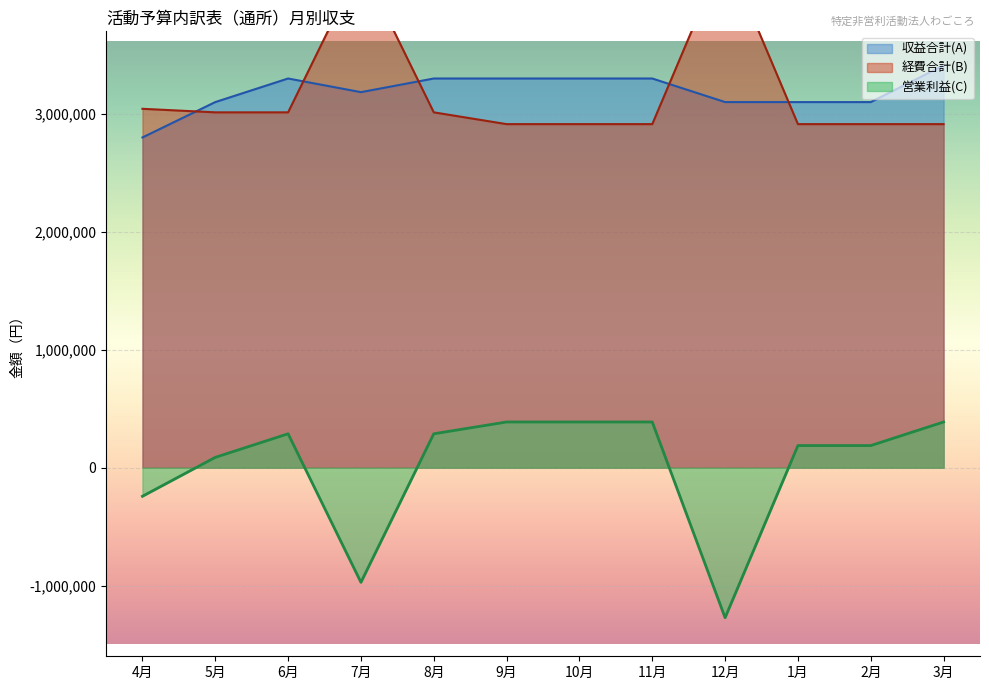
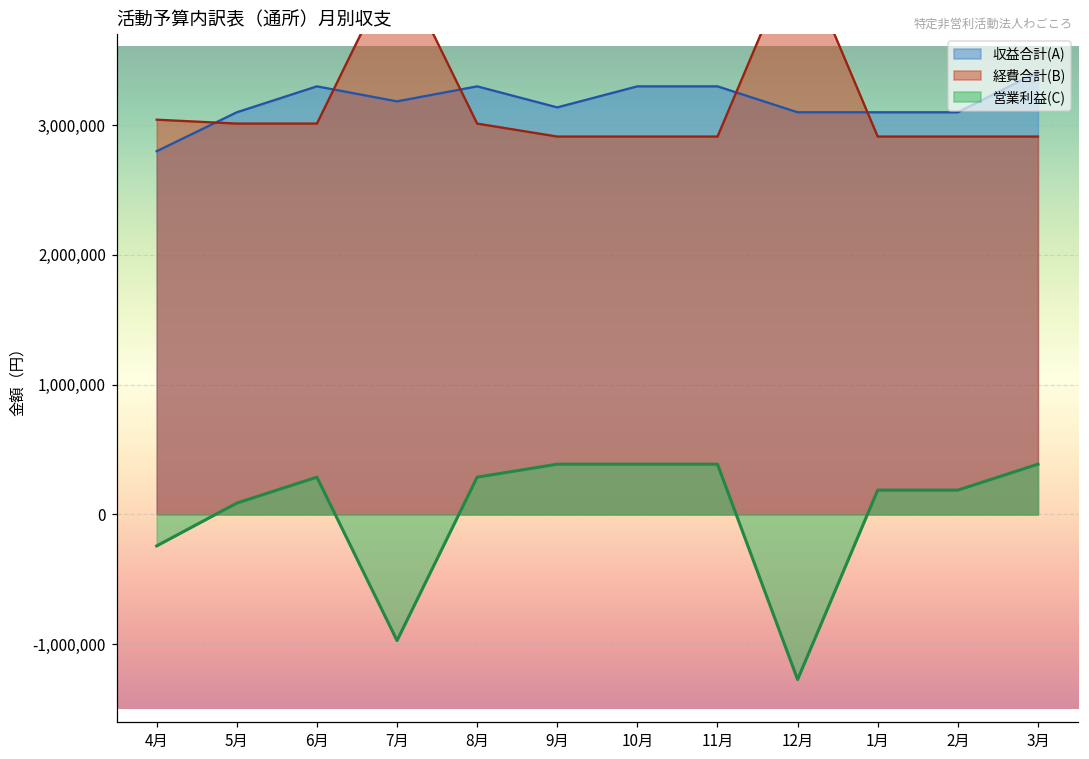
収益合計(A), 9月: 3,300,000 -> 3,140,000
